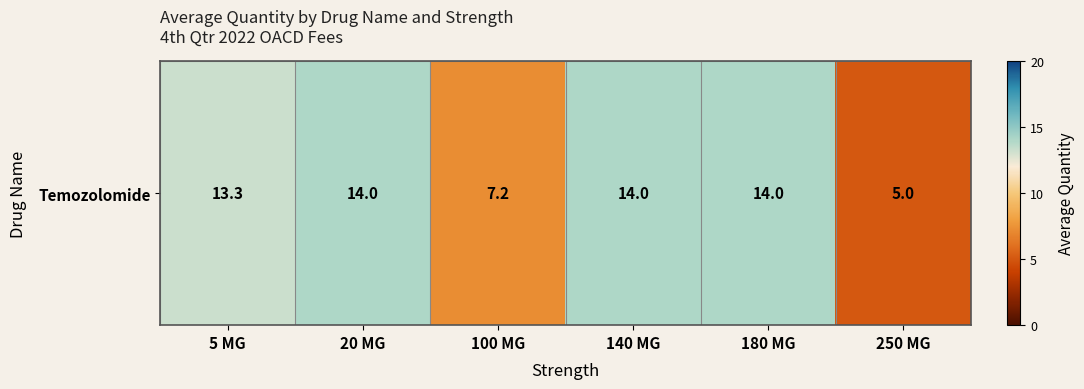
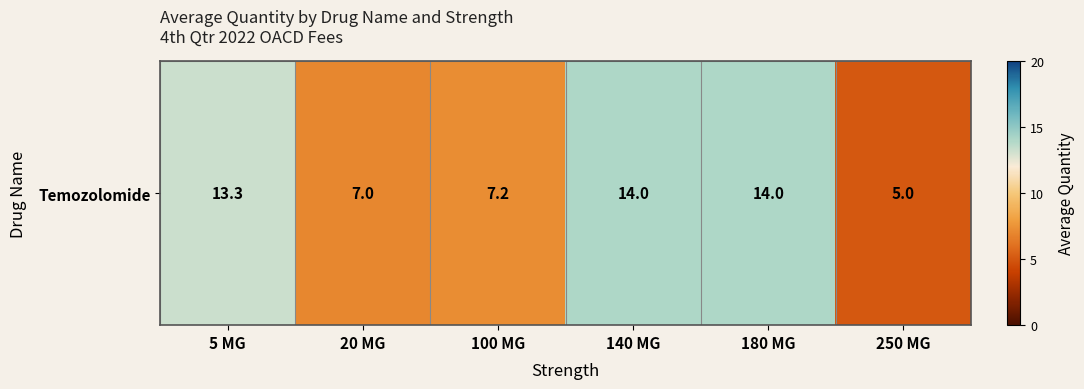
Temozolomide, 20 MG: 14.0 -> 7.0
